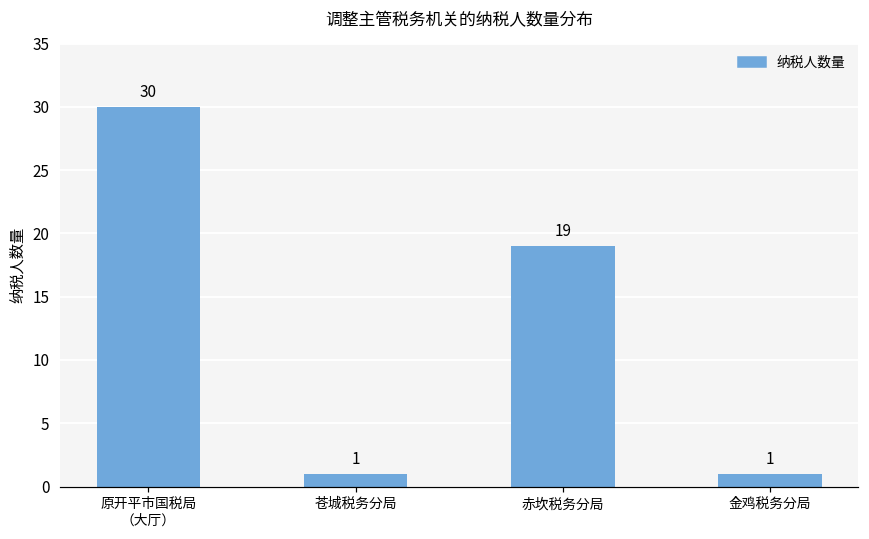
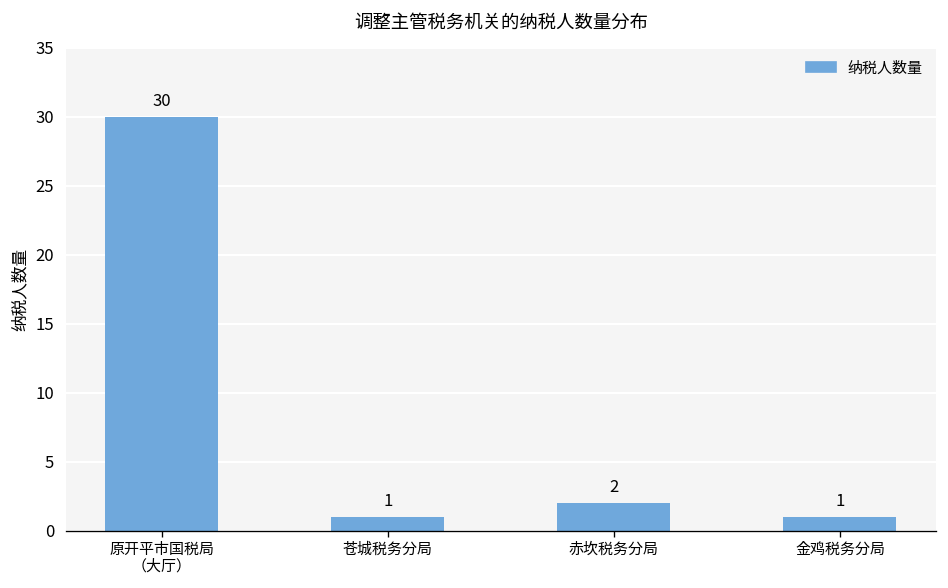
赤坎税务分局: 19 -> 2
